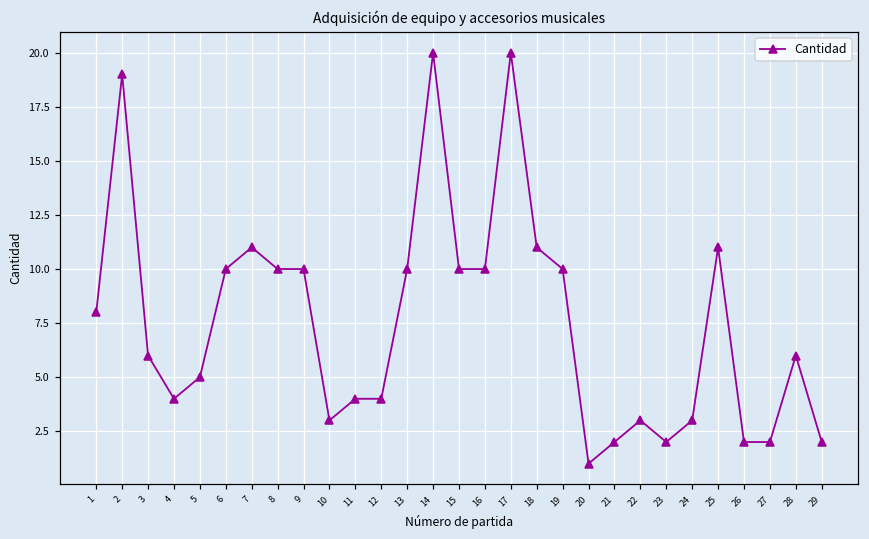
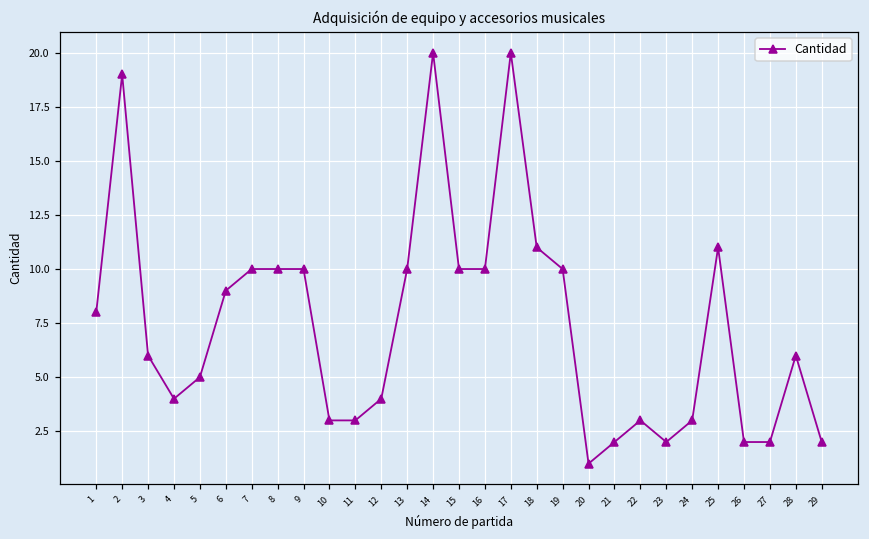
6: 10 -> 9
7: 11 -> 10
11: 4 -> 3
